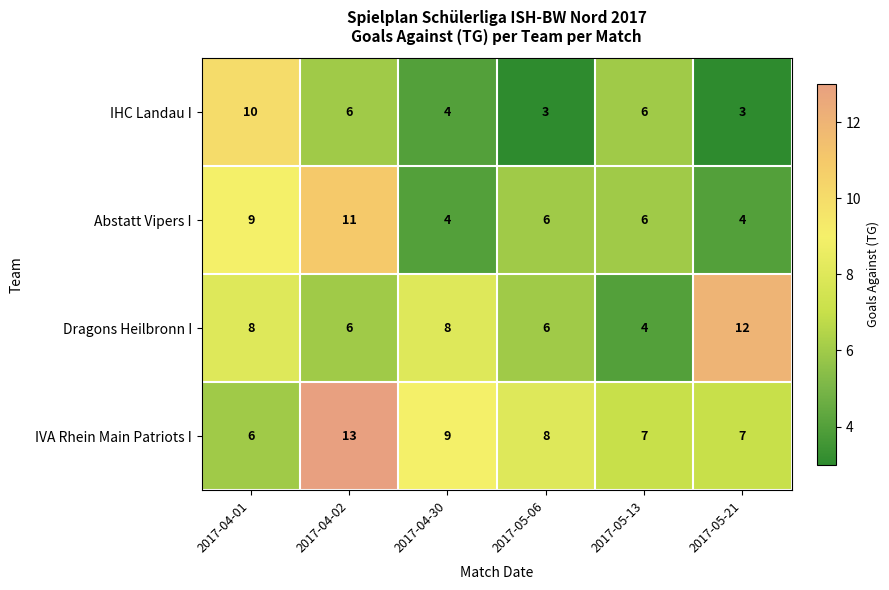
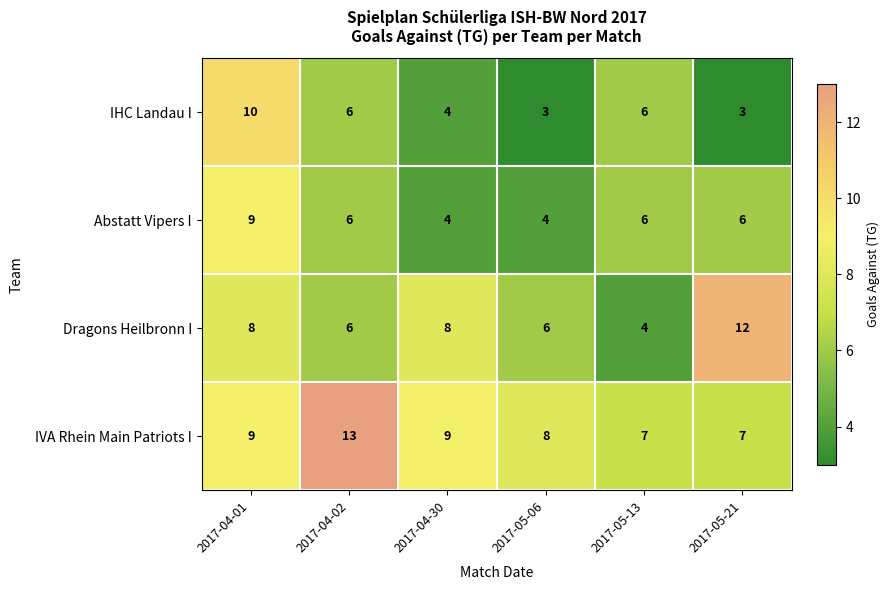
Abstatt Vipers I, 2017-04-02: 11 -> 6
Abstatt Vipers I, 2017-05-06: 6 -> 4
Abstatt Vipers I, 2017-05-21: 4 -> 6
IVA Rhein Main Patriots I, 2017-04-01: 6 -> 9
